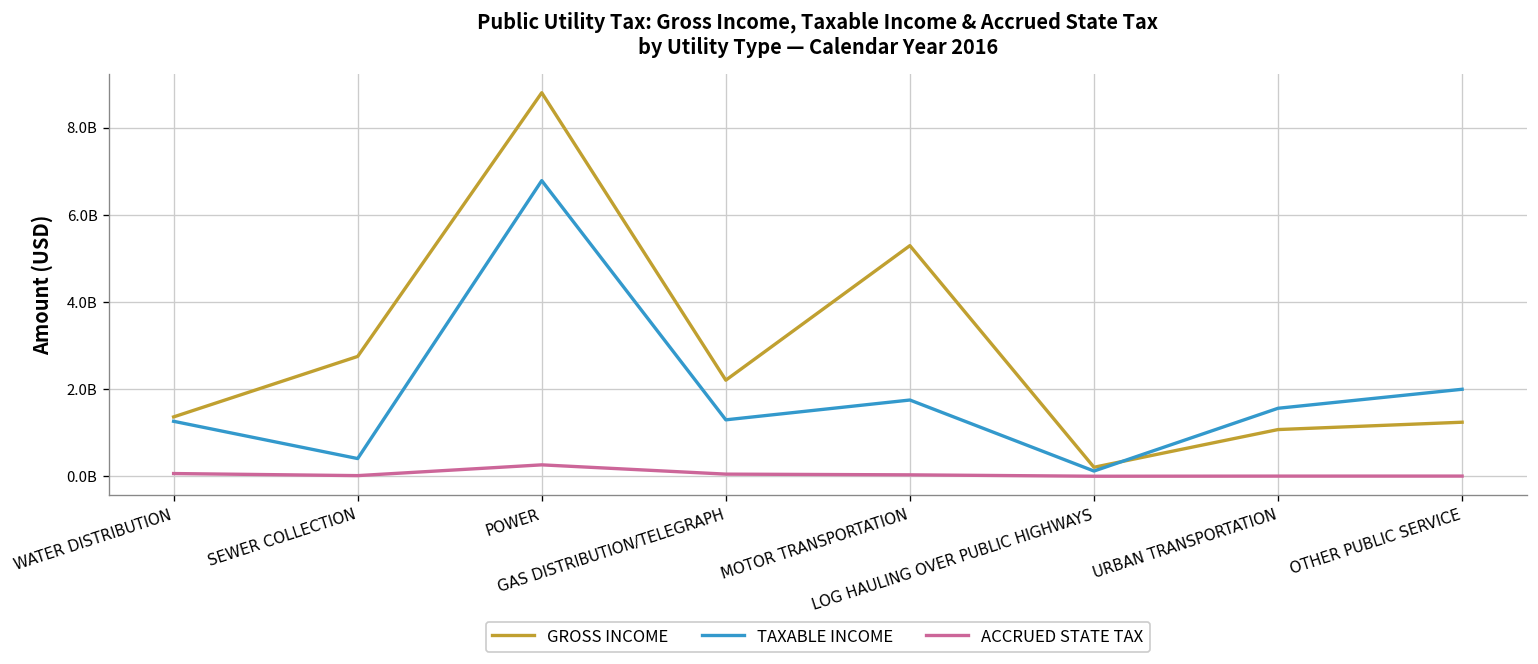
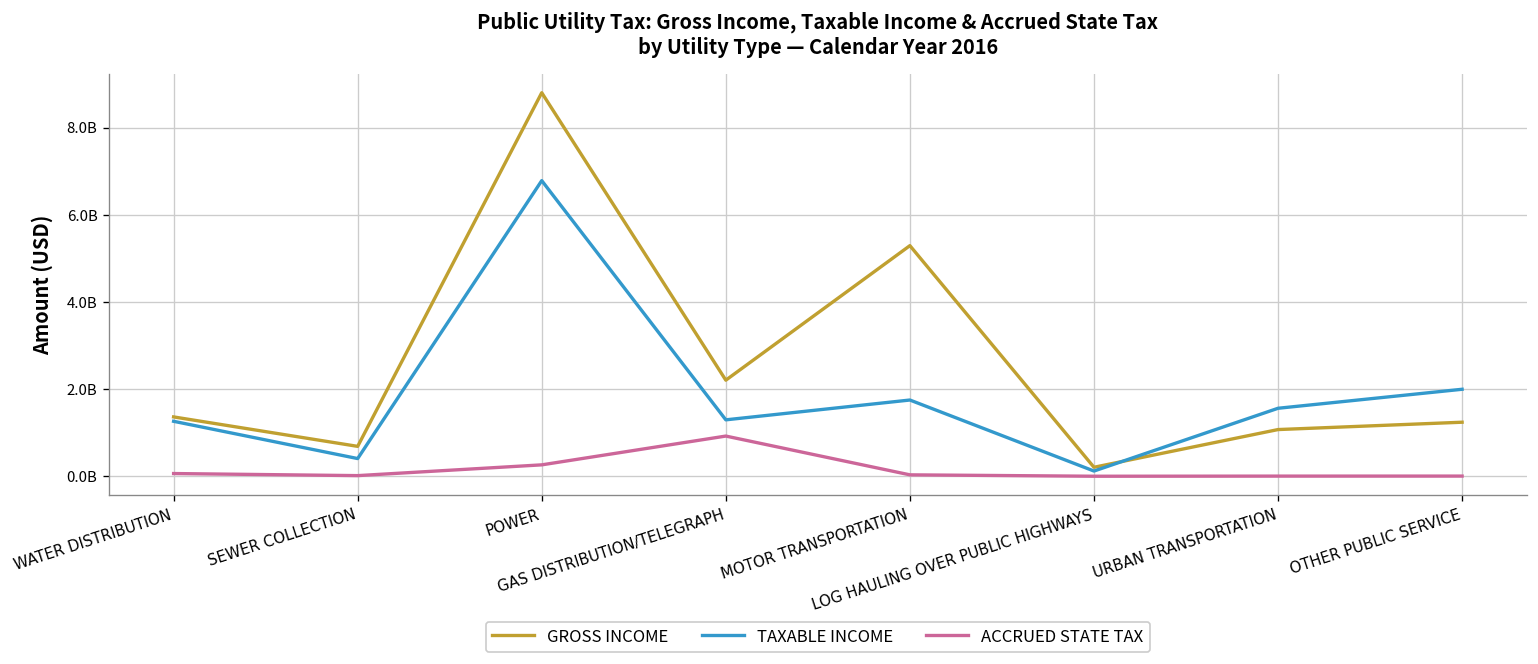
GROSS INCOME, SEWER COLLECTION: 2800000000 -> 700000000
ACCRUED STATE TAX, GAS DISTRIBUTION/TELEGRAPH: 0 -> 900000000
